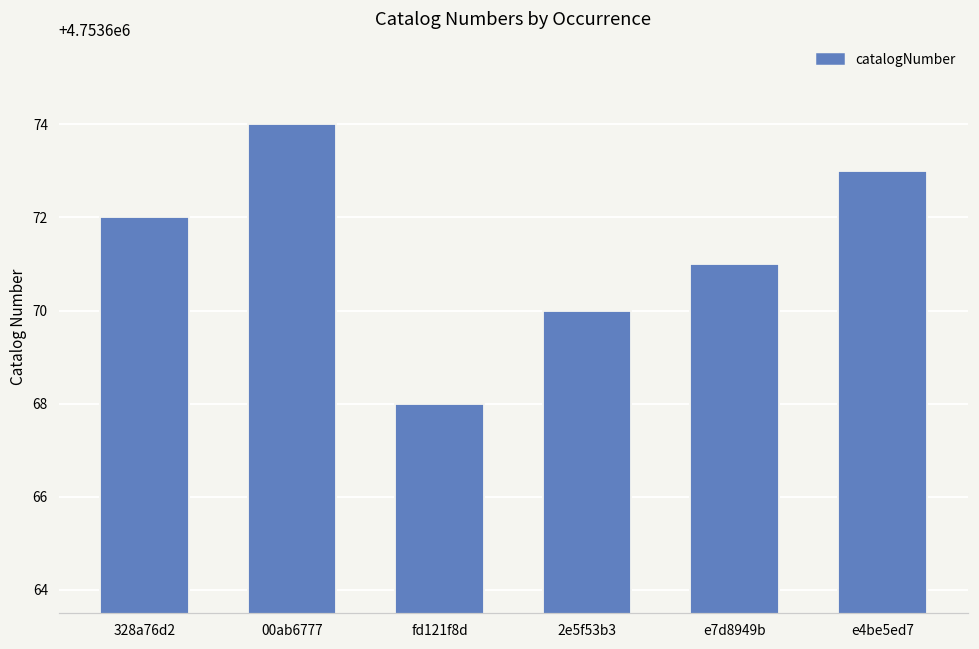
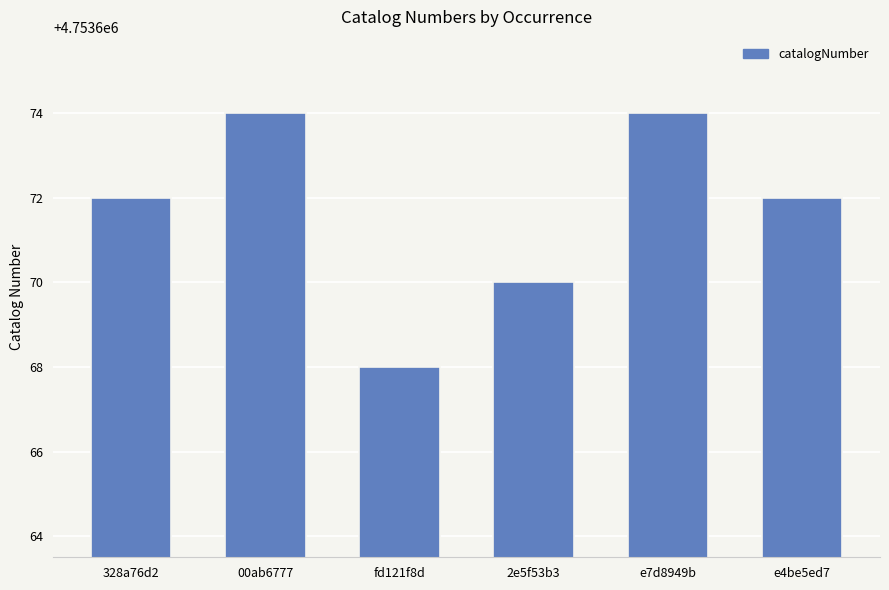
e7d8949b: 4753671 -> 4753674
e4be5ed7: 4753673 -> 4753672
